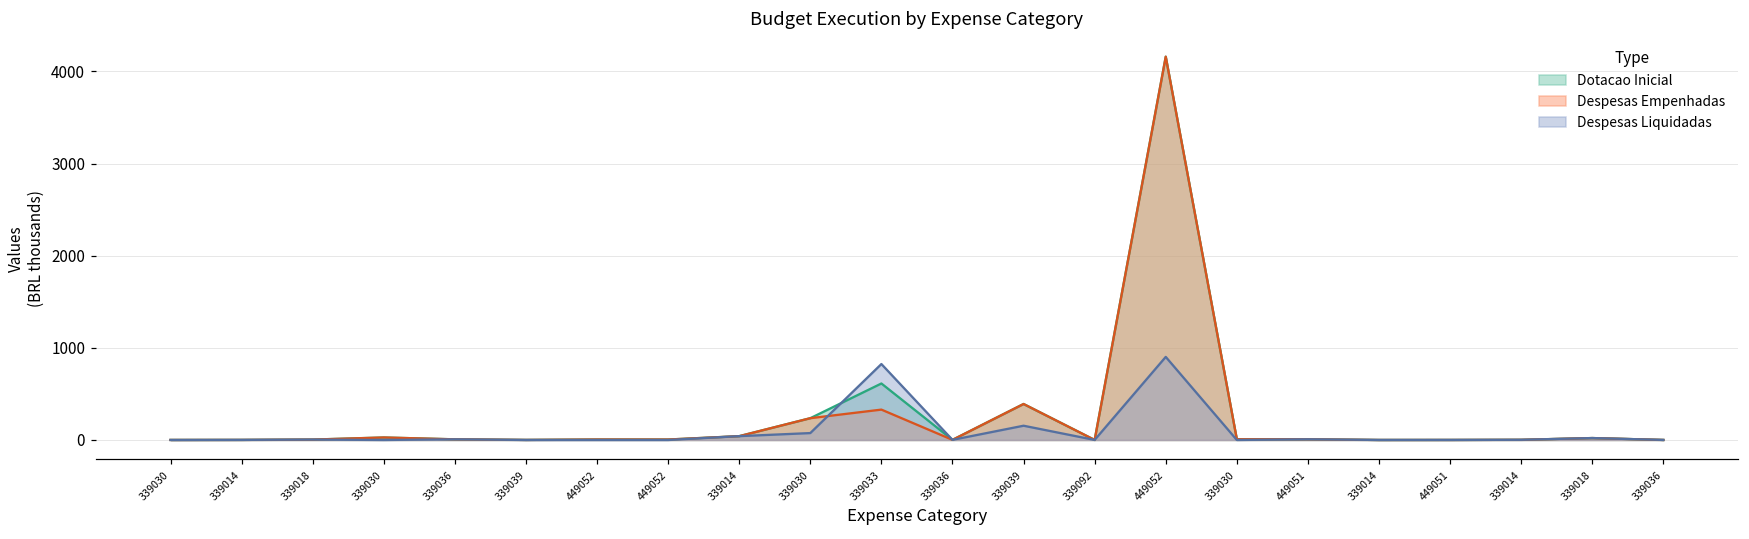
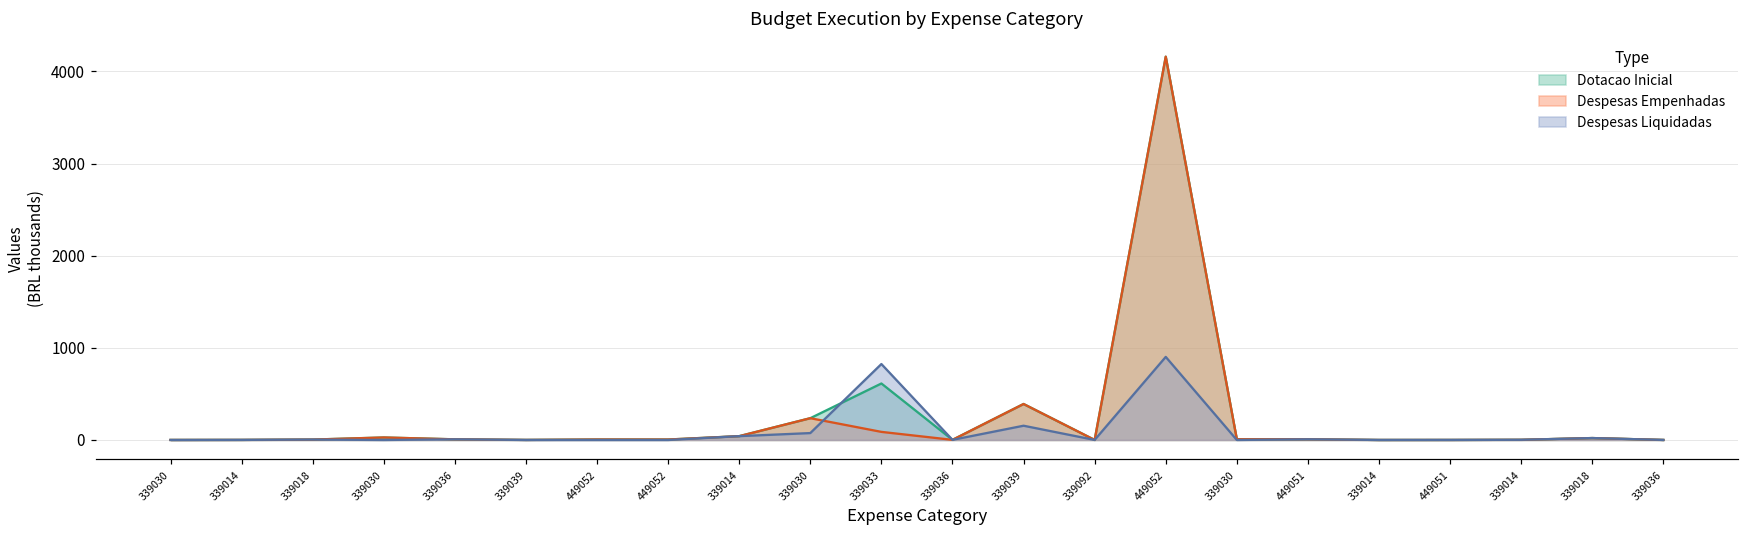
Despesas Empenhadas, 339033: 300 -> 100
